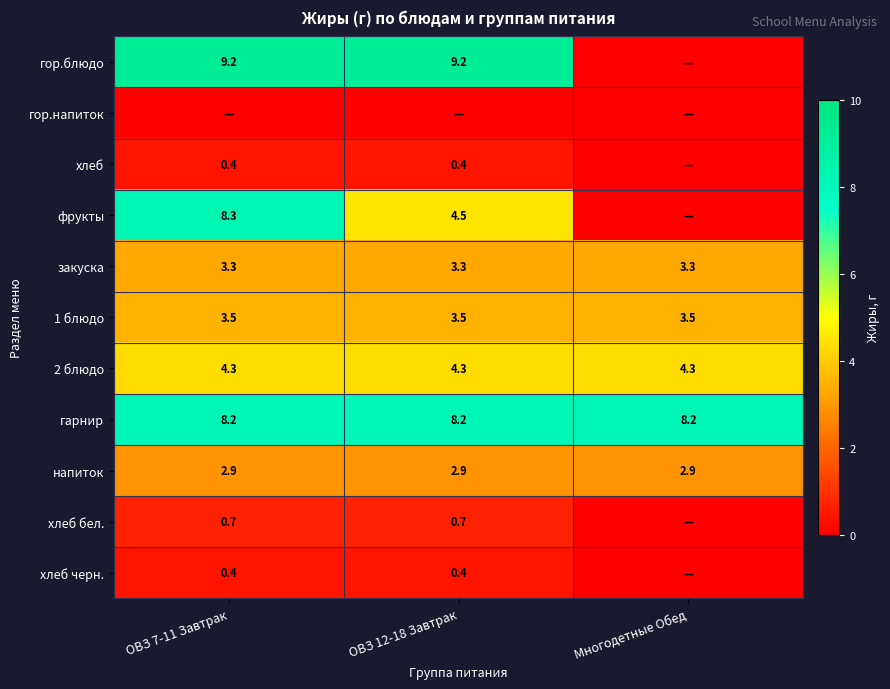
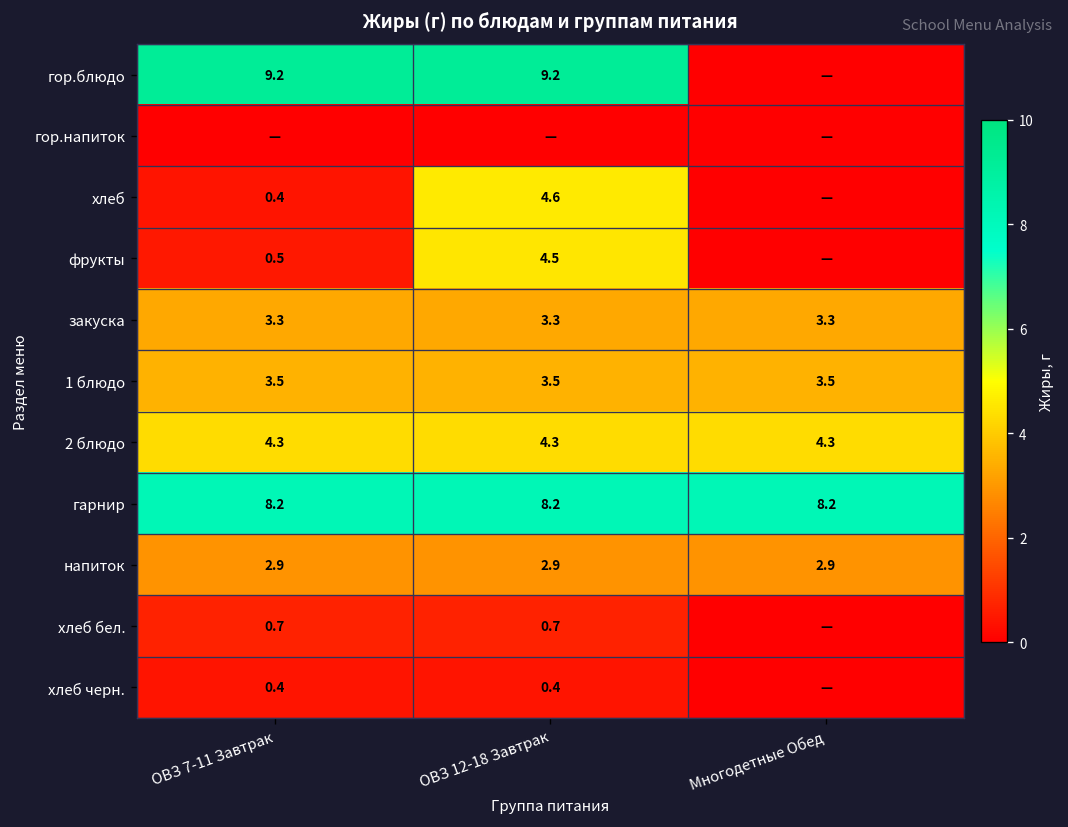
хлеб, ОВЗ 12-18 Завтрак: 0.4 -> 4.6
фрукты, ОВЗ 7-11 Завтрак: 8.3 -> 0.5
